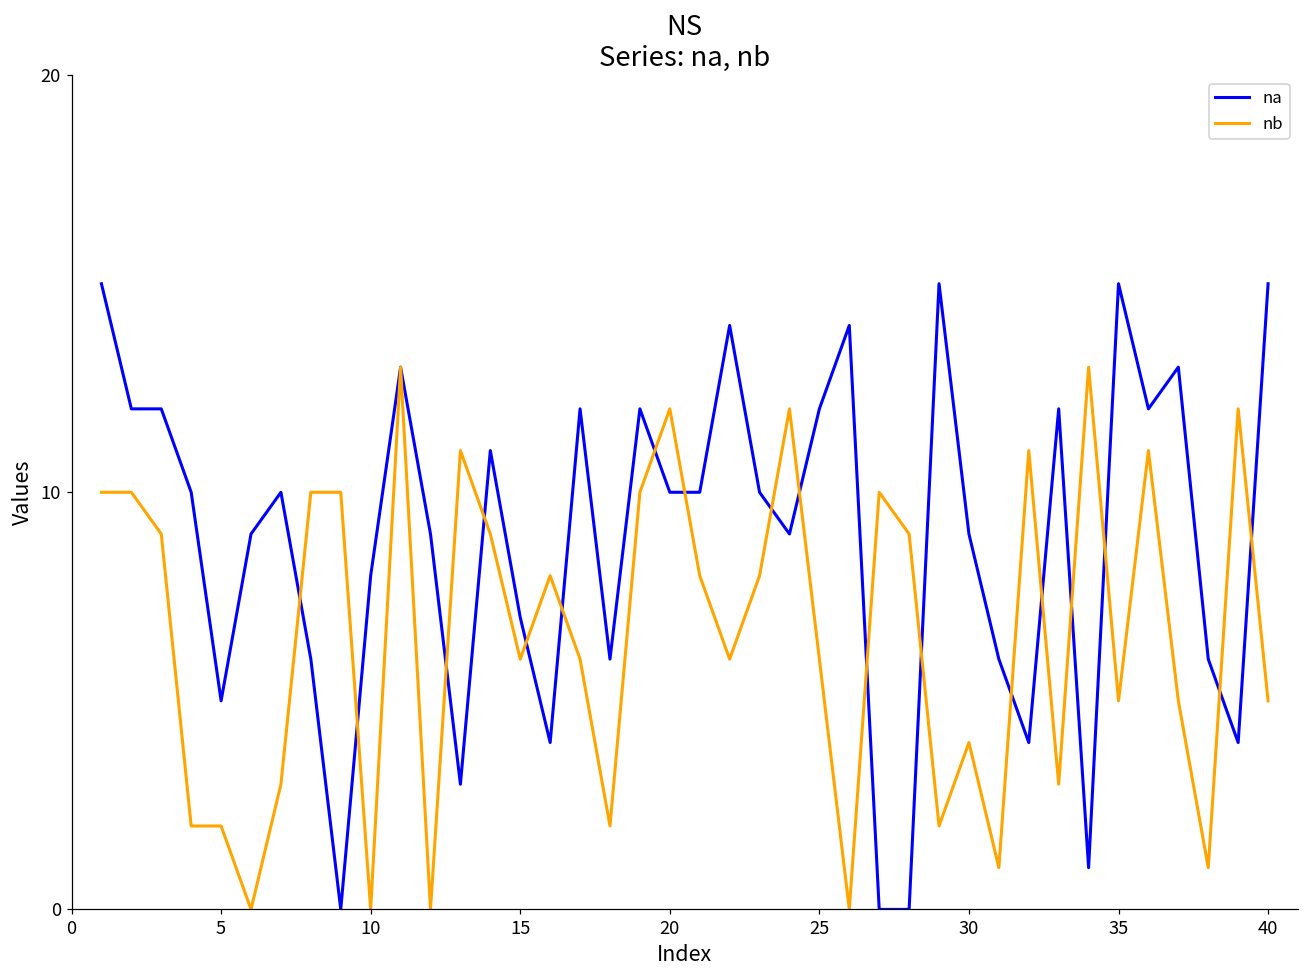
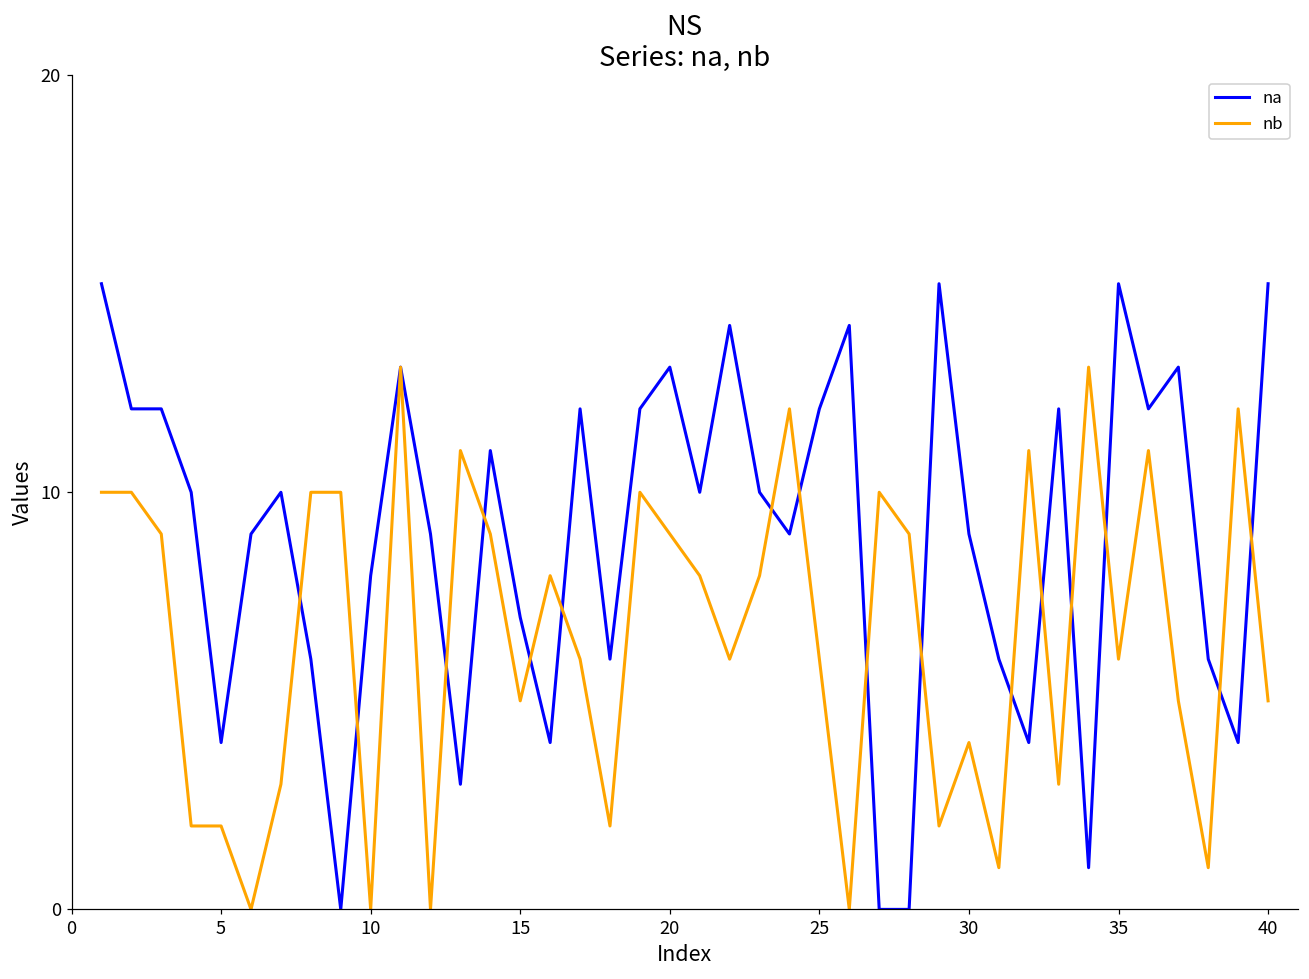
na, 5: 5 -> 4
nb, 15: 6 -> 5
na, 20: 10 -> 13
nb, 20: 12 -> 9
nb, 35: 5 -> 6
